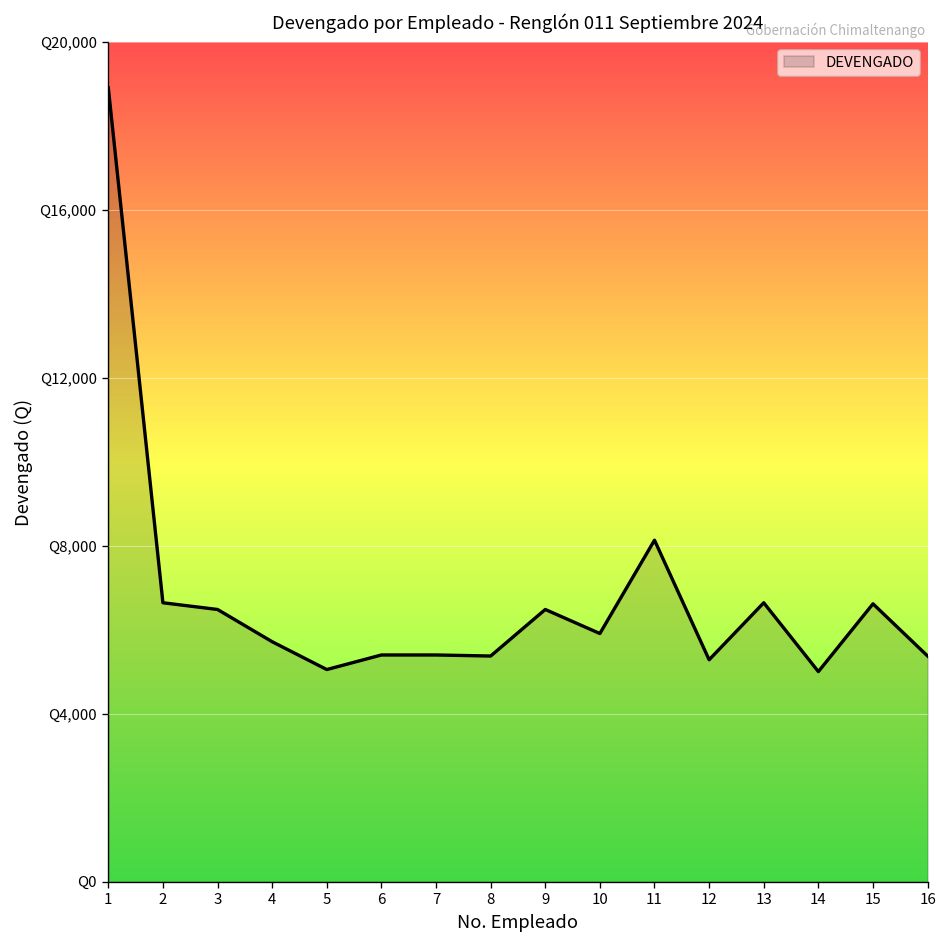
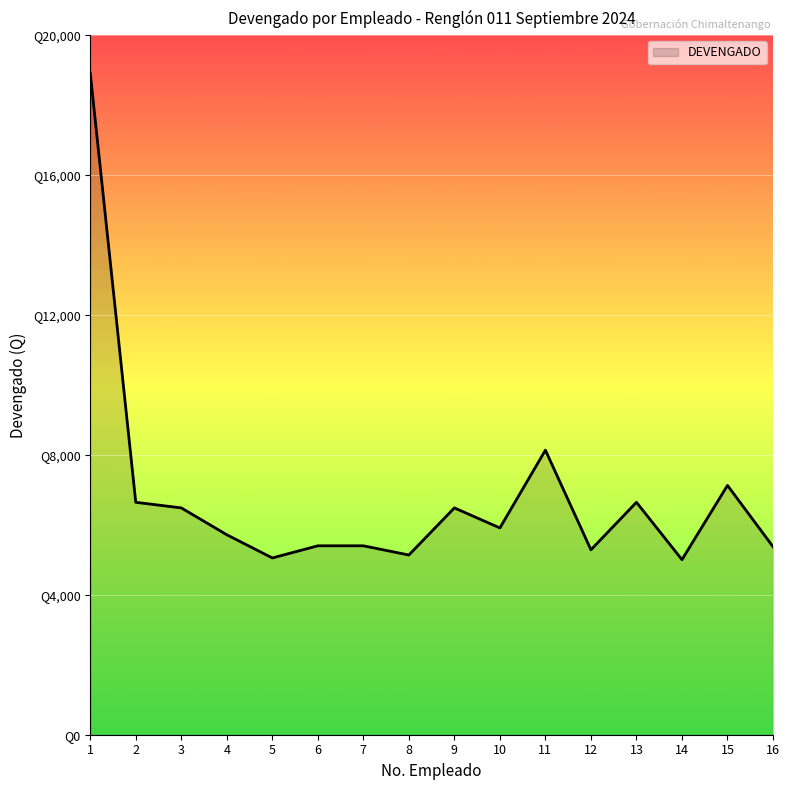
8: Q5,400 -> Q5,100
15: Q6,600 -> Q7,100
